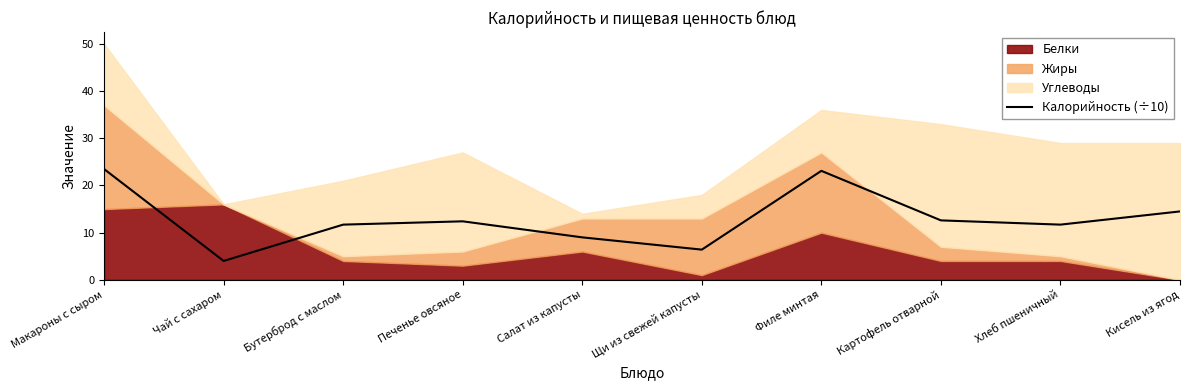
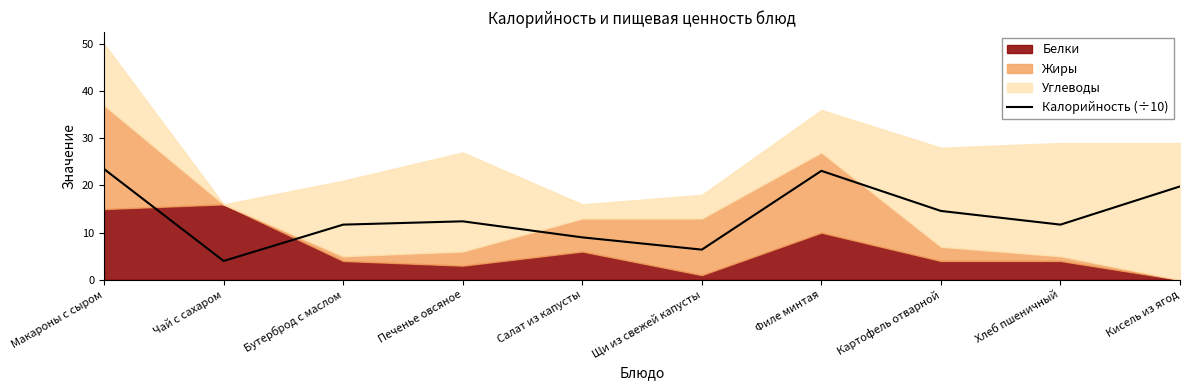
Углеводы, Салат из капусты: 1 -> 3
Калорийность (÷10), Картофель отварной: 13 -> 15
Углеводы, Картофель отварной: 26 -> 21
Калорийность (÷10), Кисель из ягод: 15 -> 20
